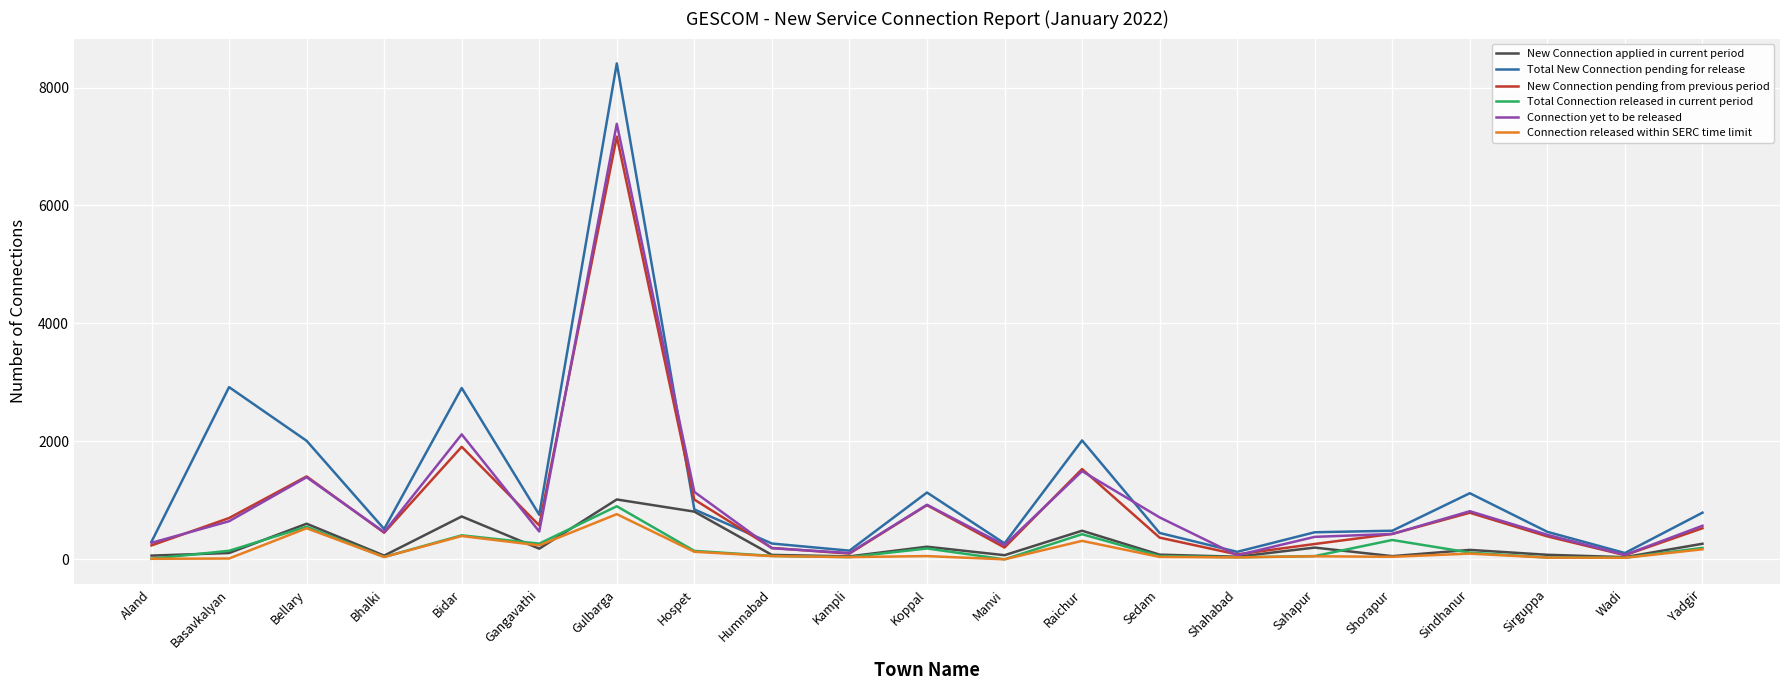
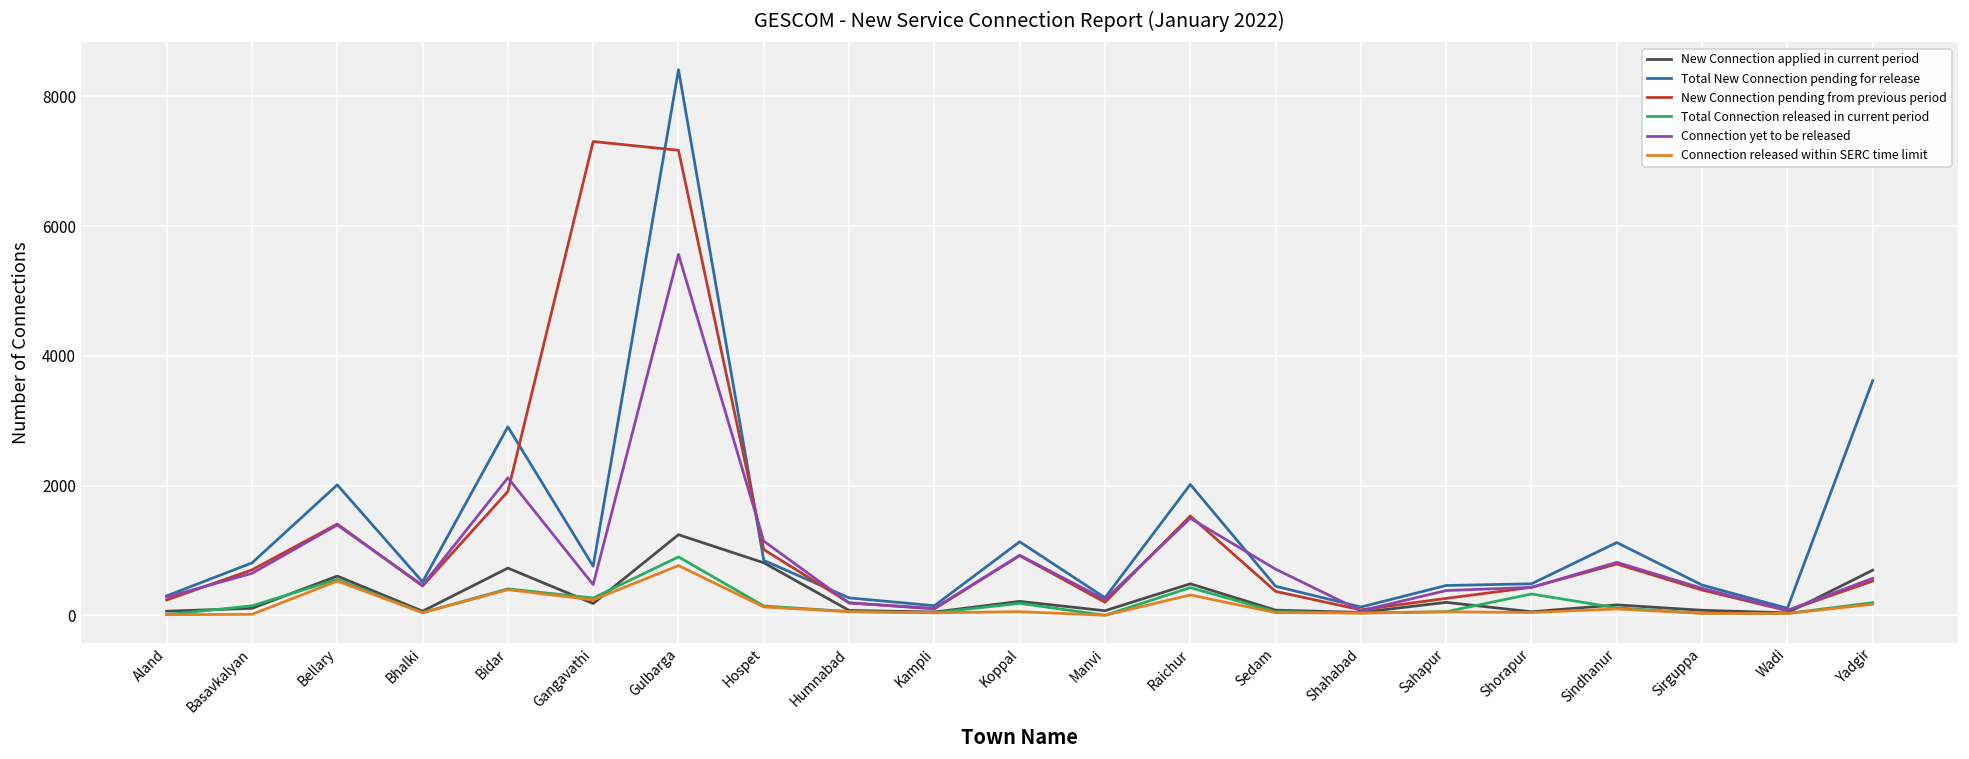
Total New Connection pending for release, Basavkalyan: 2900 -> 800
New Connection pending from previous period, Gangavathi: 600 -> 7300
New Connection applied in current period, Gulbarga: 1000 -> 1200
Connection yet to be released, Gulbarga: 7400 -> 5600
New Connection applied in current period, Yadgir: 300 -> 700
Total New Connection pending for release, Yadgir: 800 -> 3600
